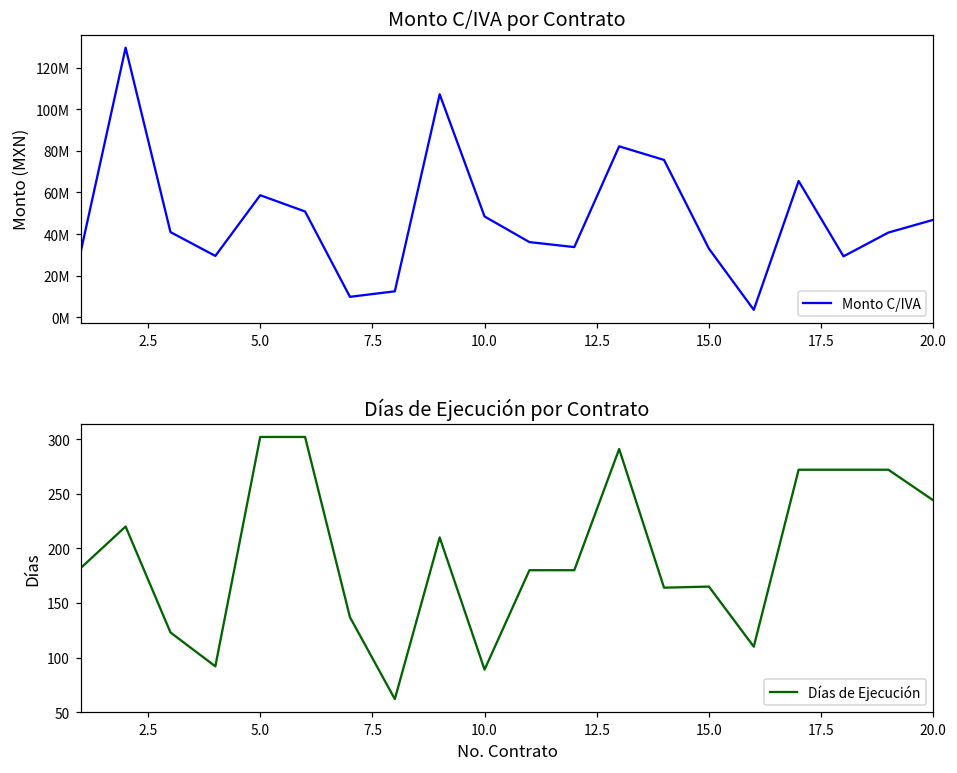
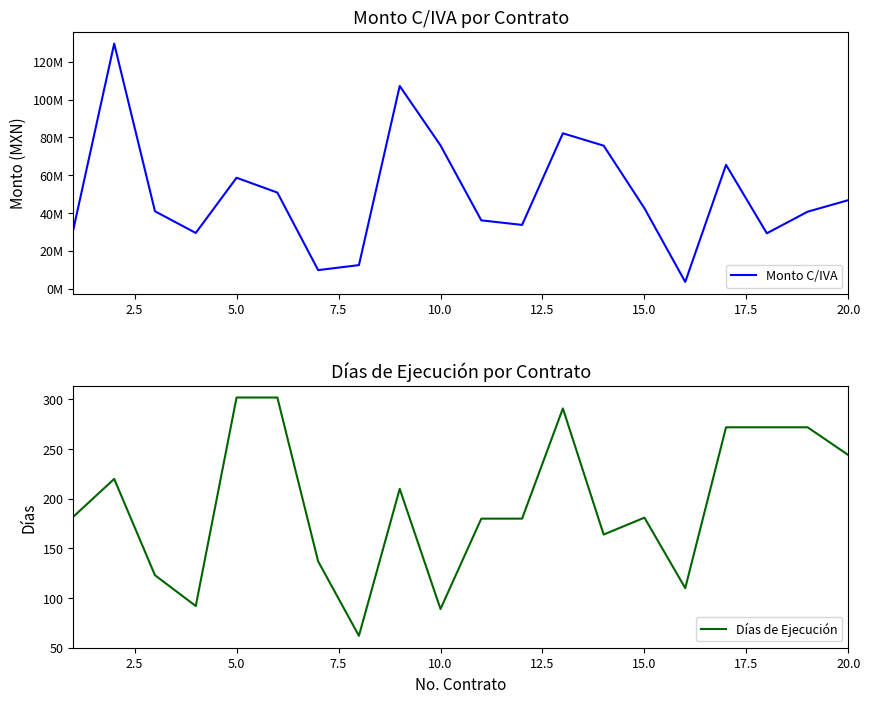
Monto C/IVA por Contrato, 10.0: 48000000 -> 76000000
Monto C/IVA por Contrato, 15.0: 33000000 -> 43000000
Días de Ejecución por Contrato, 15.0: 170 -> 180
